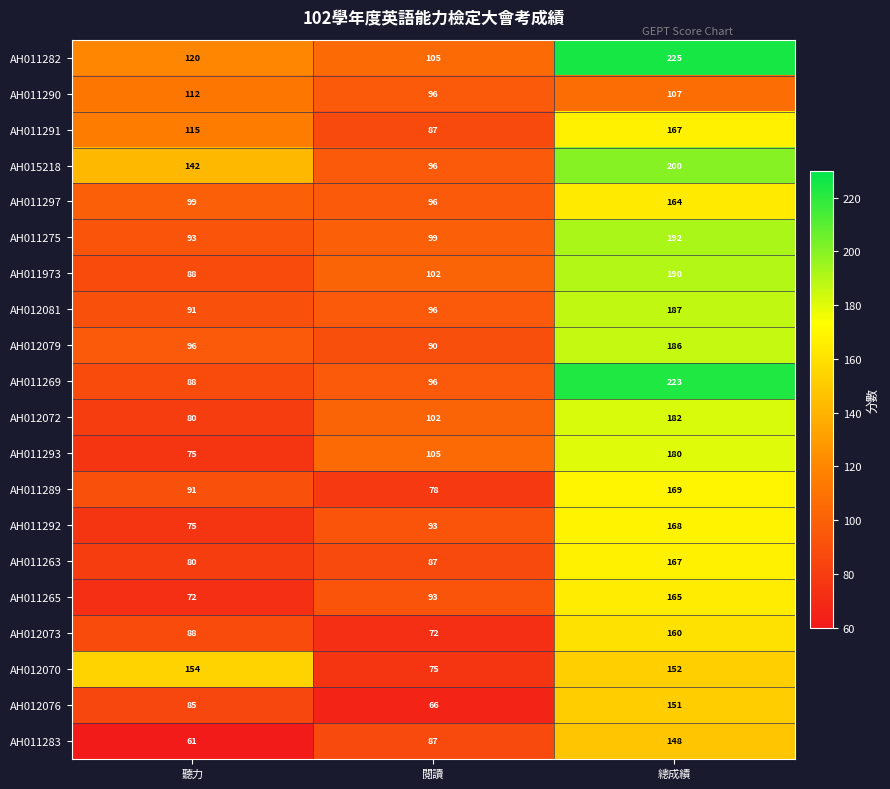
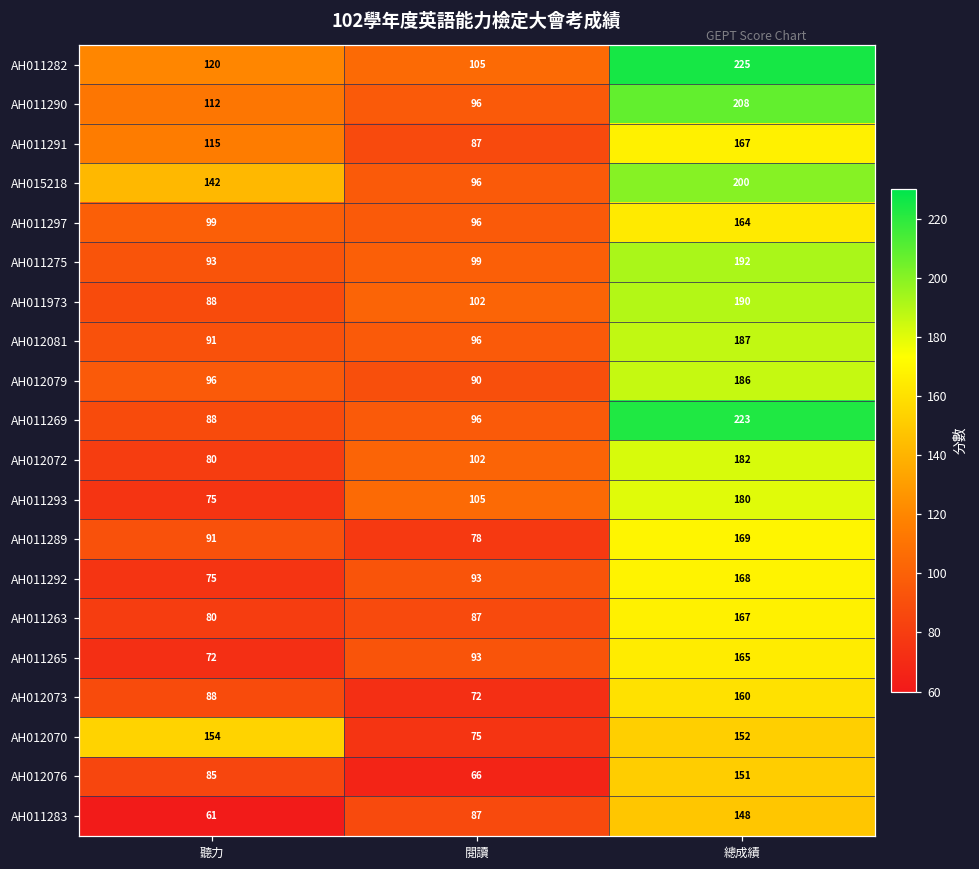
AH011290, 總成績: 107 -> 208
